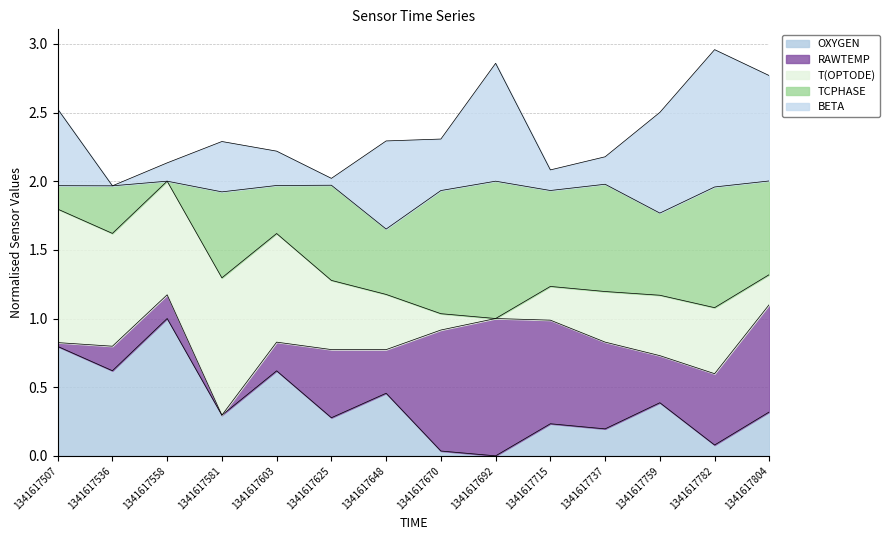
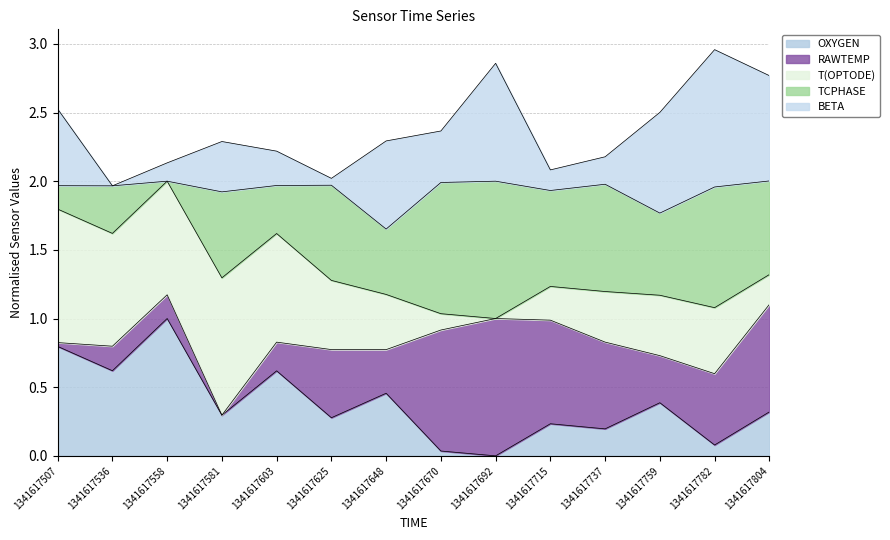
TCPHASE, 1341617670: 0.90 -> 0.96
